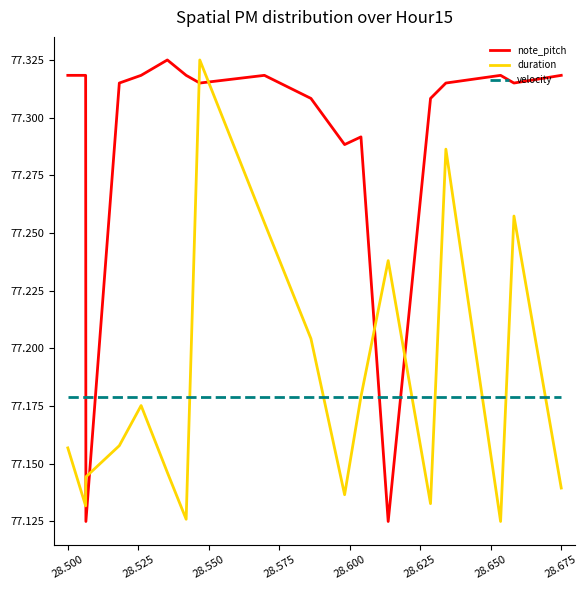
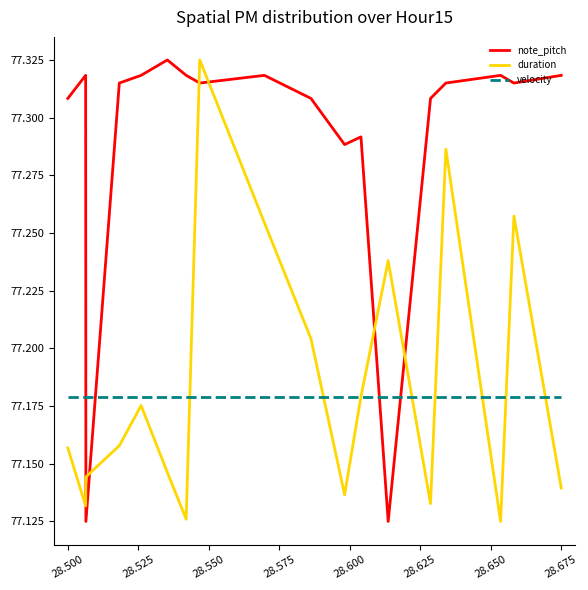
note_pitch, 28.500: 77.318 -> 77.308
